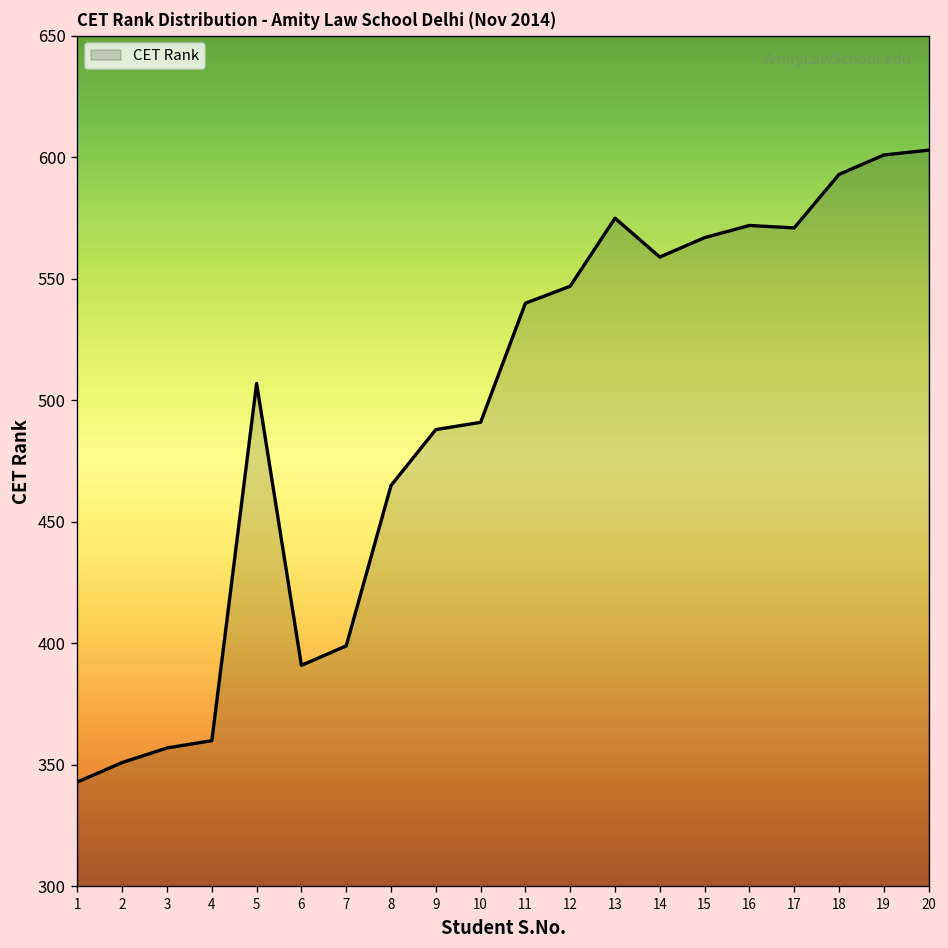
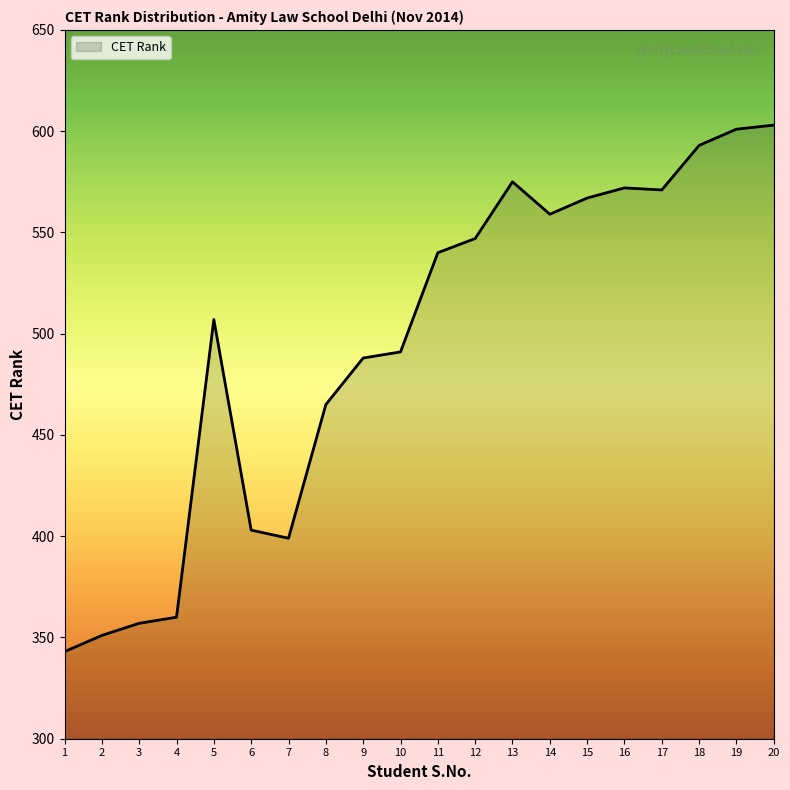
6: 391 -> 403
